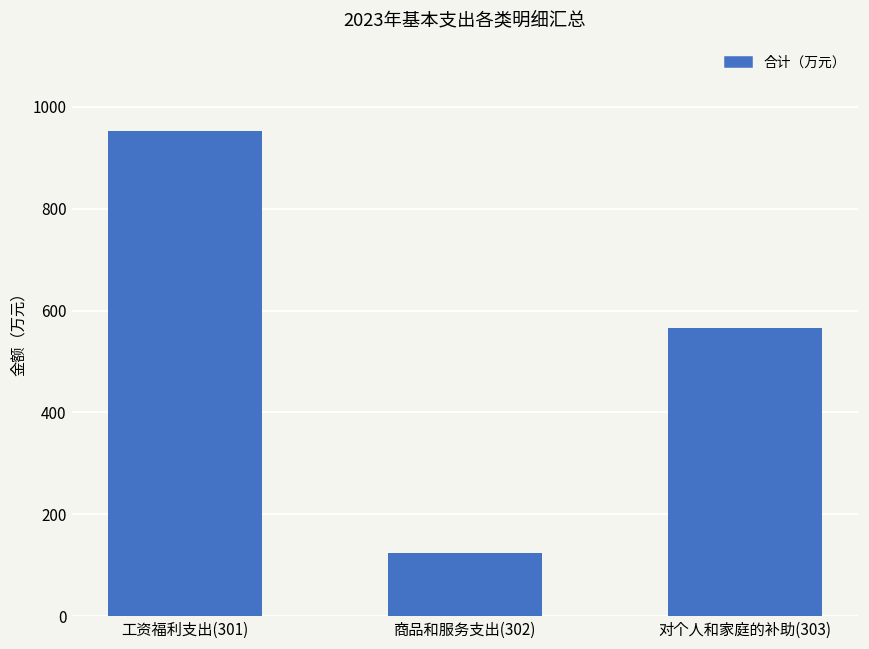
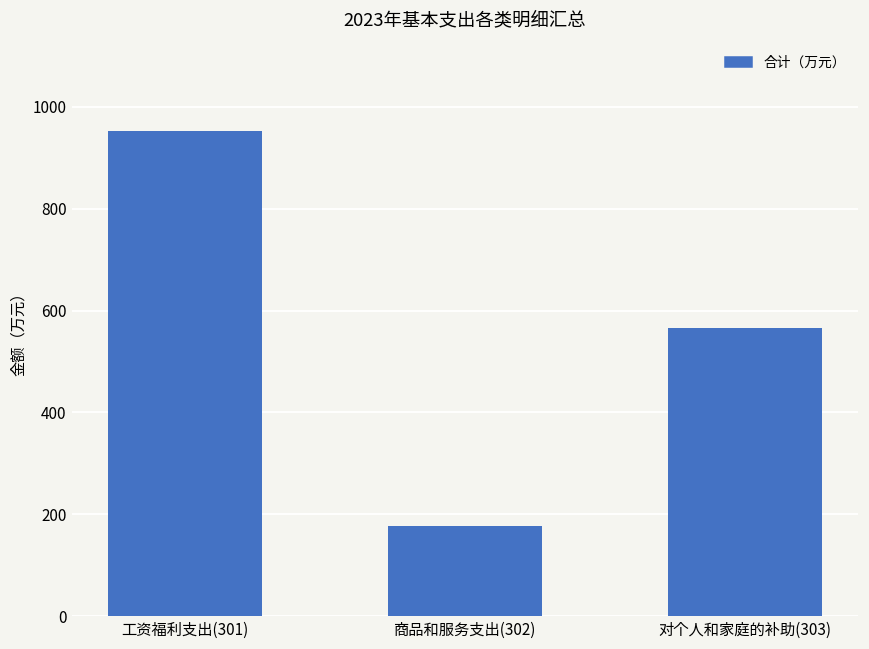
商品和服务支出(302): 130 -> 180
